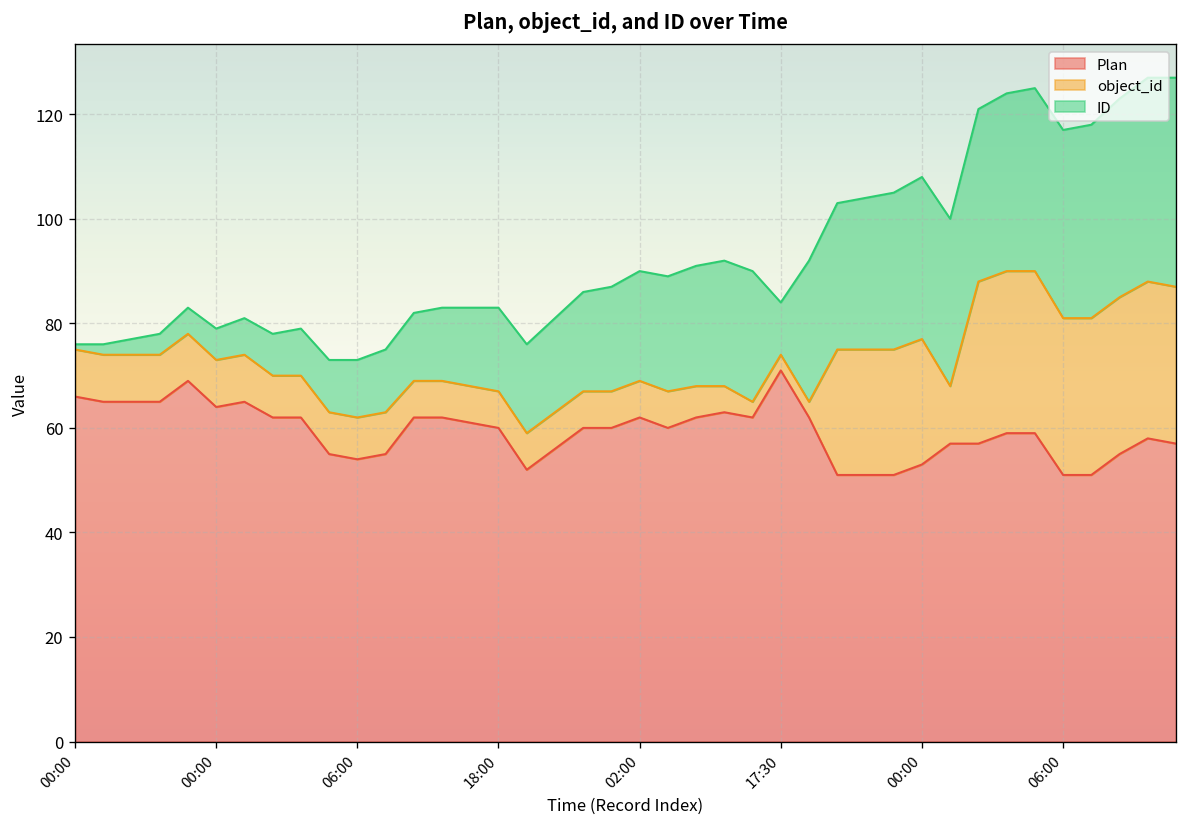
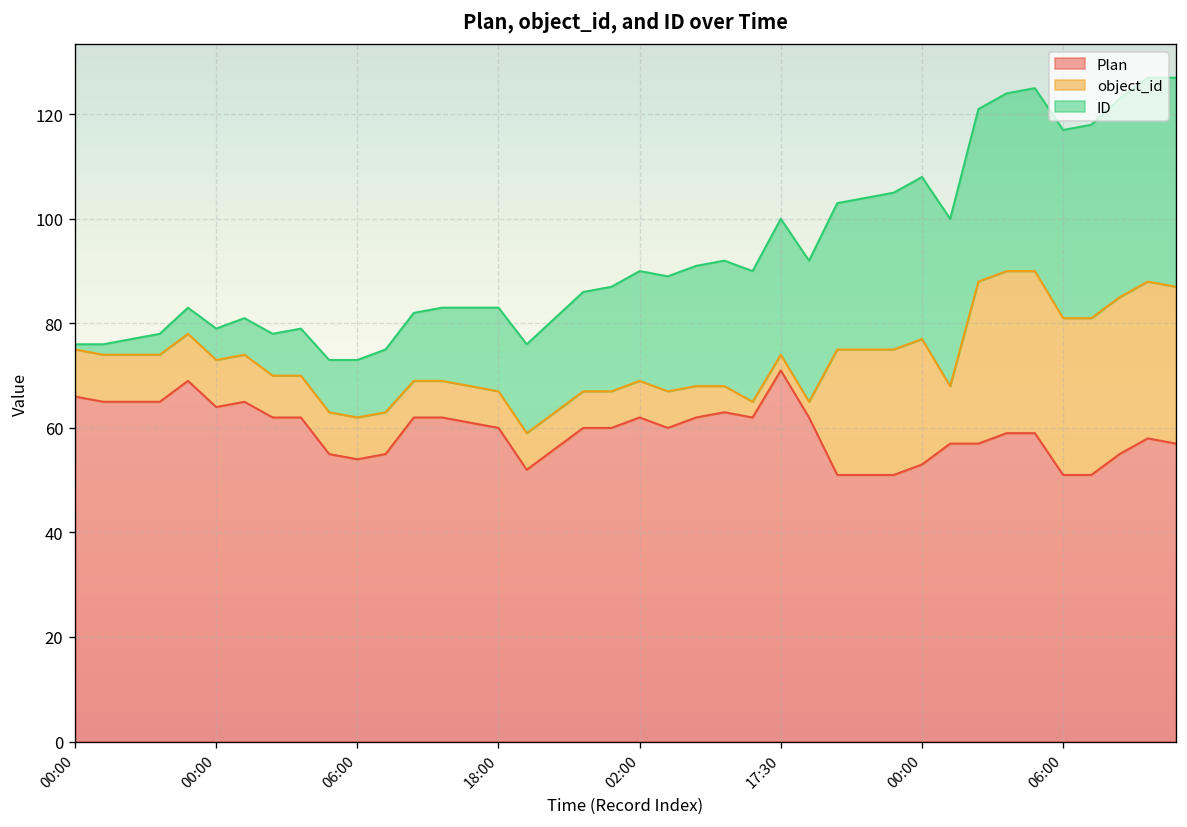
ID, 17:30: 10 -> 26
